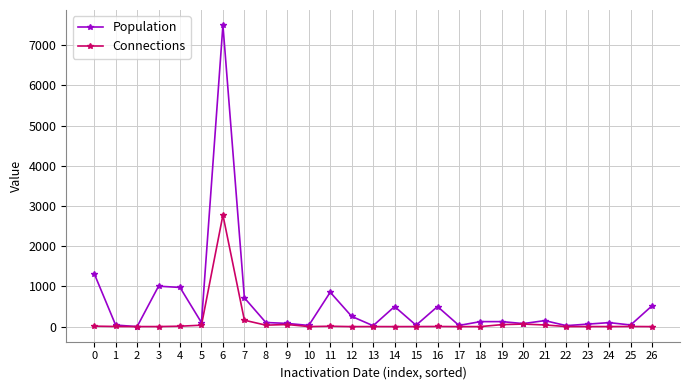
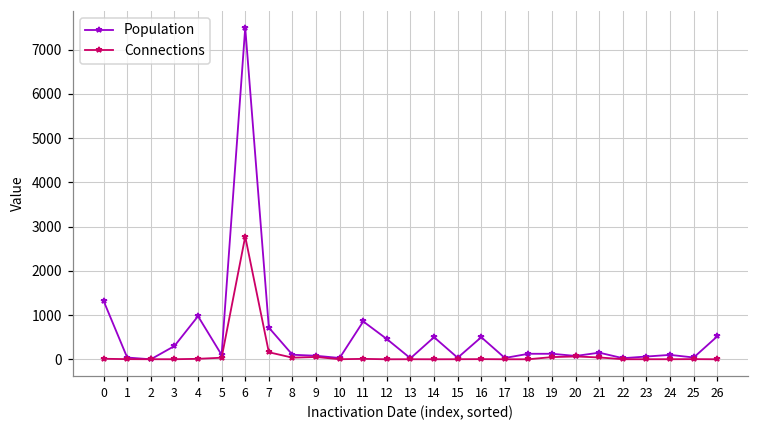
Population, 3: 1000 -> 300
Population, 12: 300 -> 500
